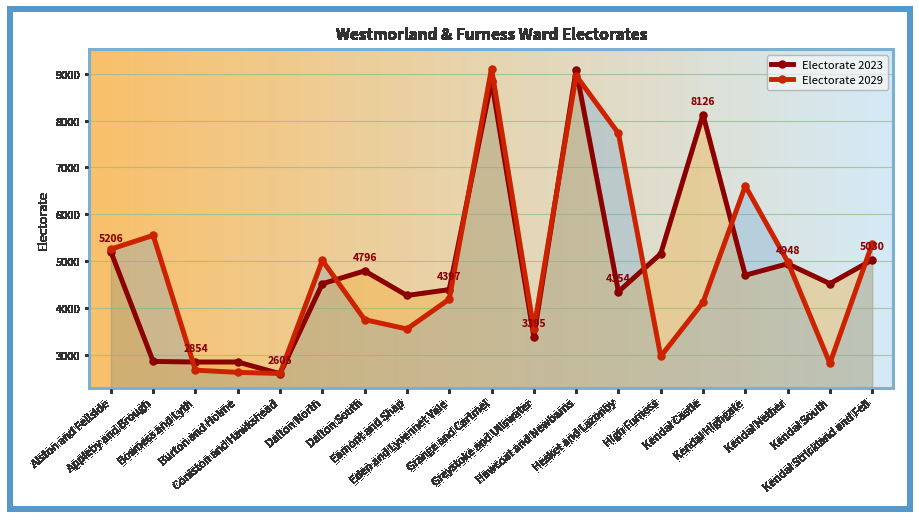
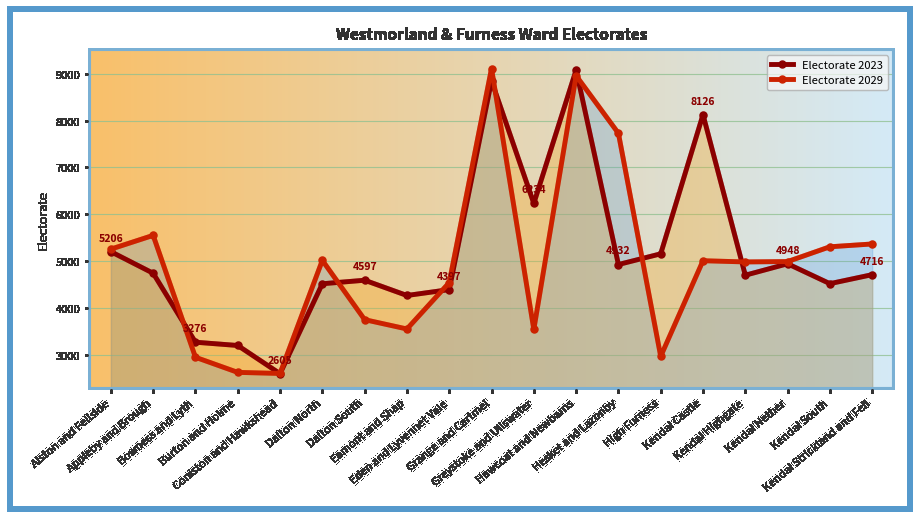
Electorate 2023, Appleby and Brough: 2900 -> 4700
Electorate 2023, Bowness and Lyth: 2854 -> 3276
Electorate 2029, Bowness and Lyth: 2700 -> 3000
Electorate 2023, Burton and Holme: 2900 -> 3200
Electorate 2023, Dalton South: 4796 -> 4597
Electorate 2029, Eden and Lyvennet Vale: 4200 -> 4500
Electorate 2023, Greystoke and Ullswater: 3395 -> 6234
Electorate 2023, Hesket and Lazonby: 4354 -> 4932
Electorate 2029, Kendal Castle: 4100 -> 5000
Electorate 2029, Kendal Highgate: 6600 -> 5000
Electorate 2029, Kendal South: 2800 -> 5300
Electorate 2023, Kendal Strickland and Fell: 5030 -> 4716
